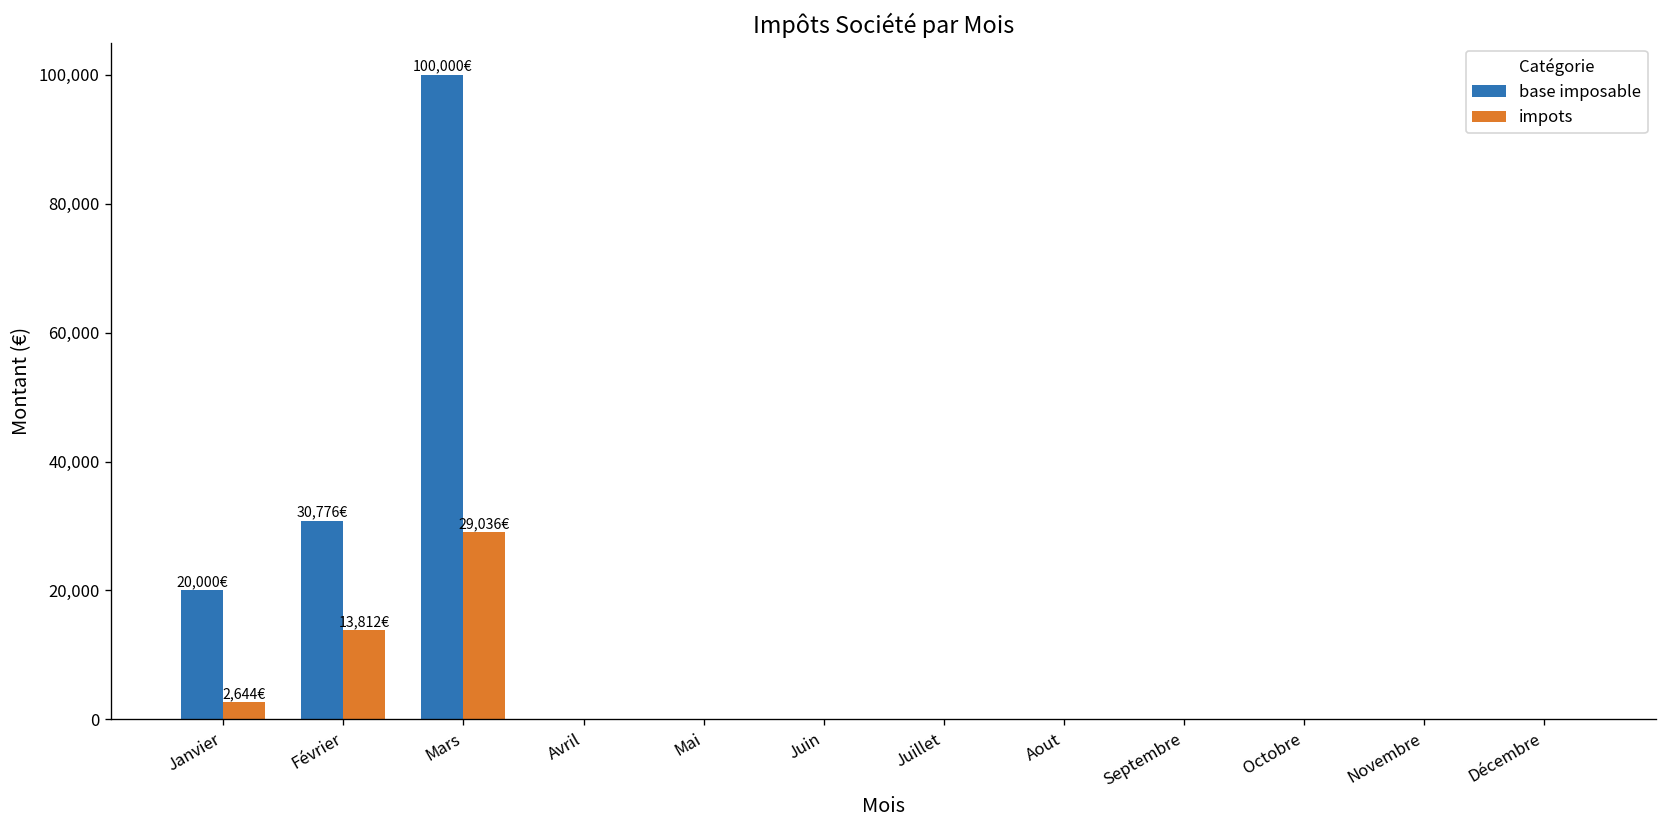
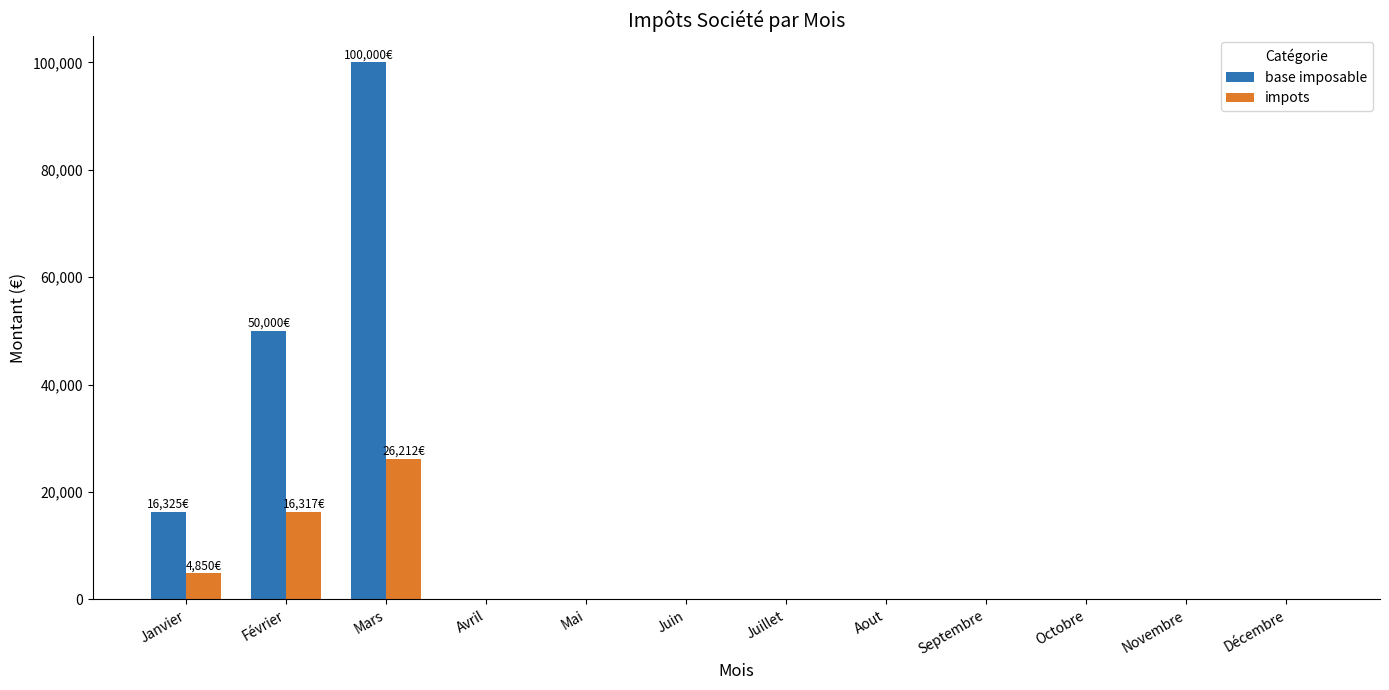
base imposable, Janvier: 20,000€ -> 16,325€
impots, Janvier: 2,644€ -> 4,850€
base imposable, Février: 30,776€ -> 50,000€
impots, Février: 13,812€ -> 16,317€
impots, Mars: 29,036€ -> 26,212€
